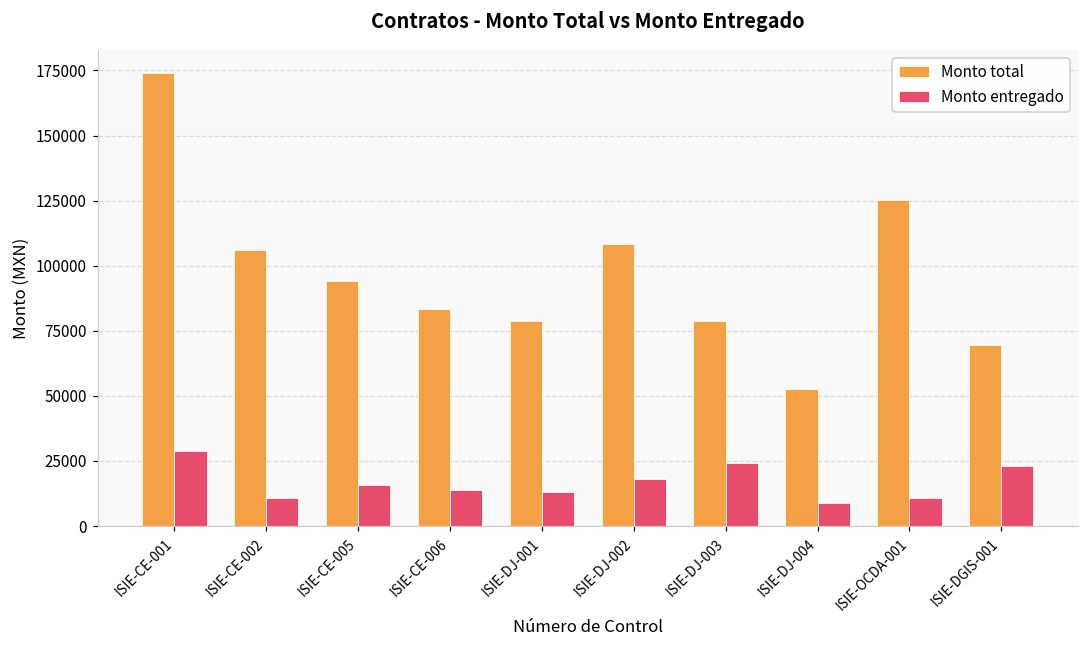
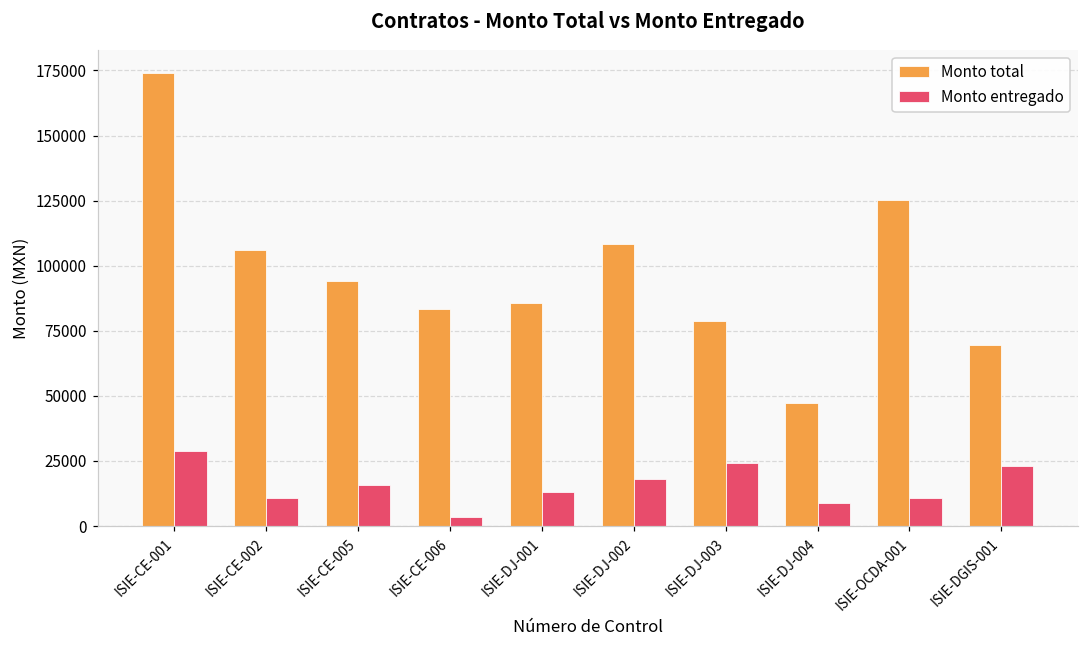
Monto entregado, ISIE-CE-006: 14000 -> 3000
Monto total, ISIE-DJ-001: 79000 -> 86000
Monto total, ISIE-DJ-004: 53000 -> 47000
